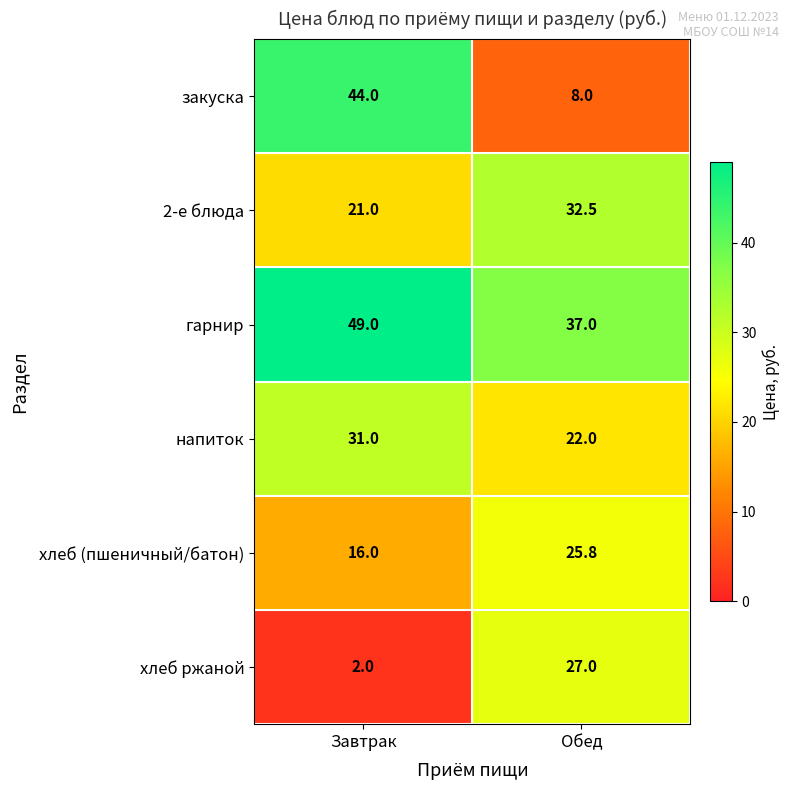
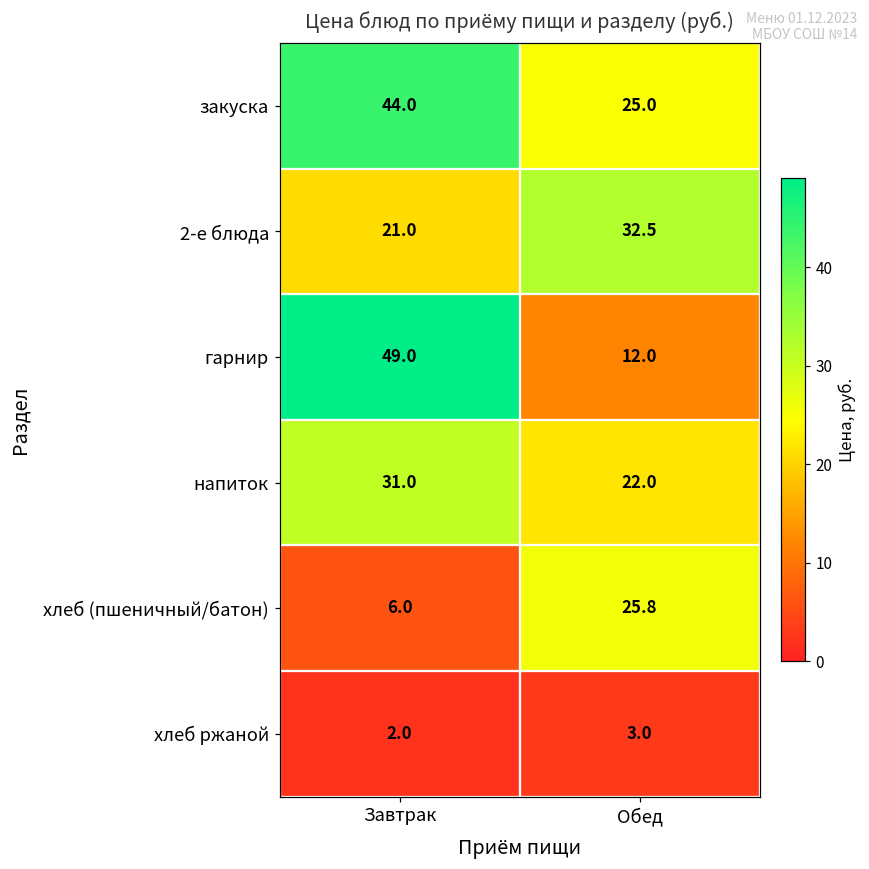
закуска, Обед: 8.0 -> 25.0
гарнир, Обед: 37.0 -> 12.0
хлеб (пшеничный/батон), Завтрак: 16.0 -> 6.0
хлеб ржаной, Обед: 27.0 -> 3.0
